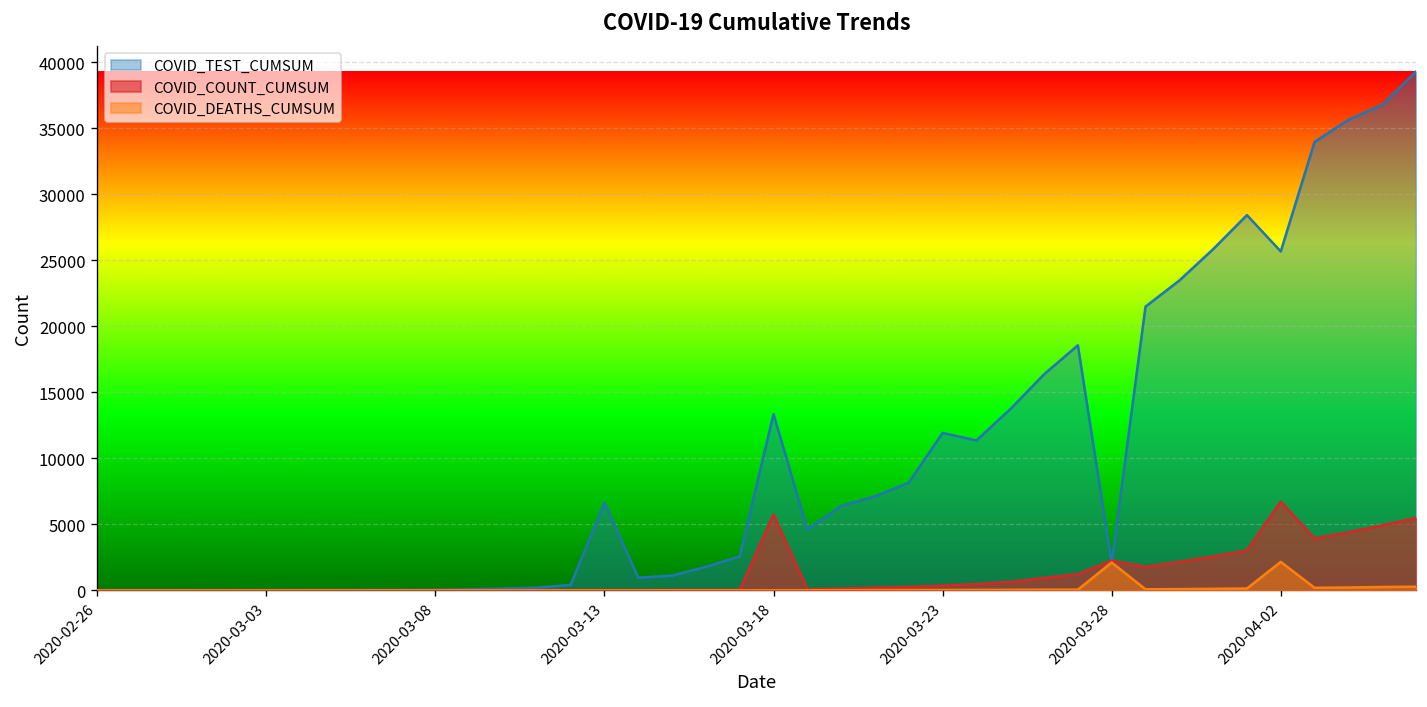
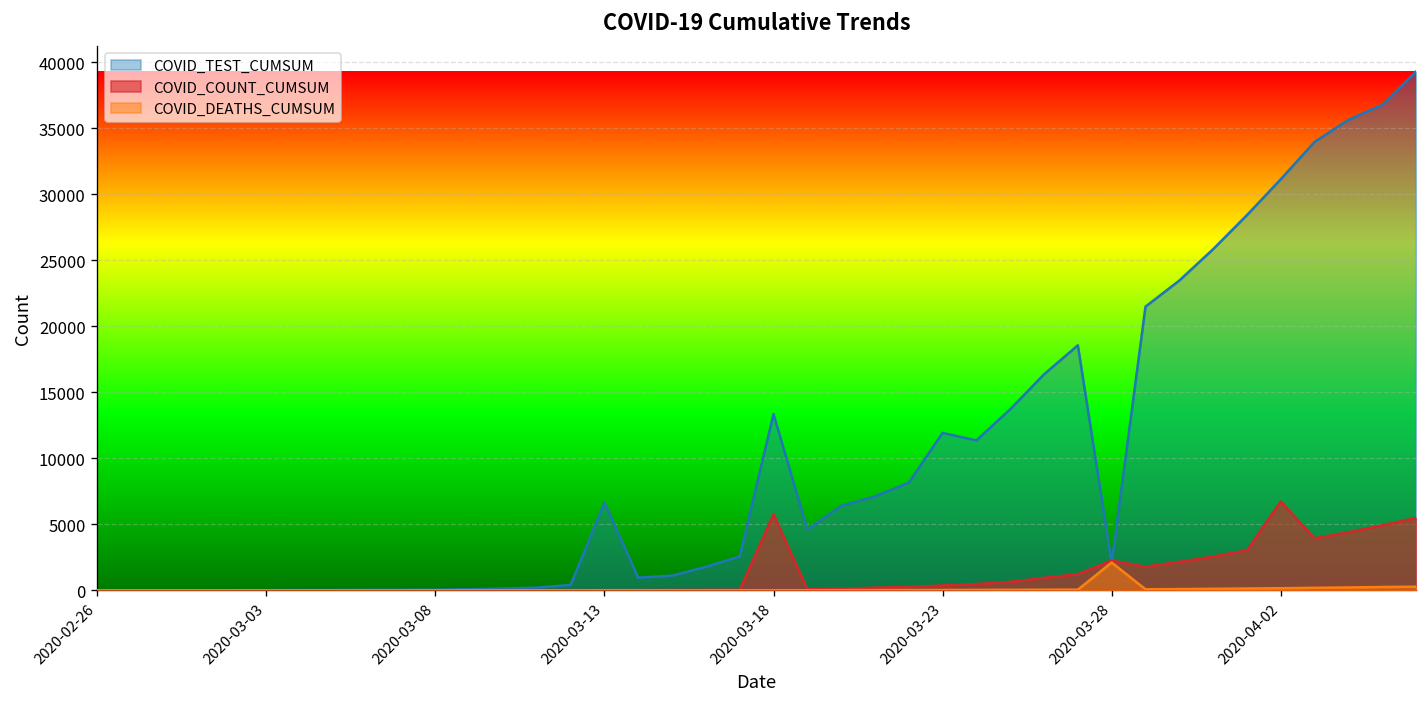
COVID_TEST_CUMSUM, 2020-04-02: 25700 -> 31100
COVID_DEATHS_CUMSUM, 2020-04-02: 2200 -> 200
